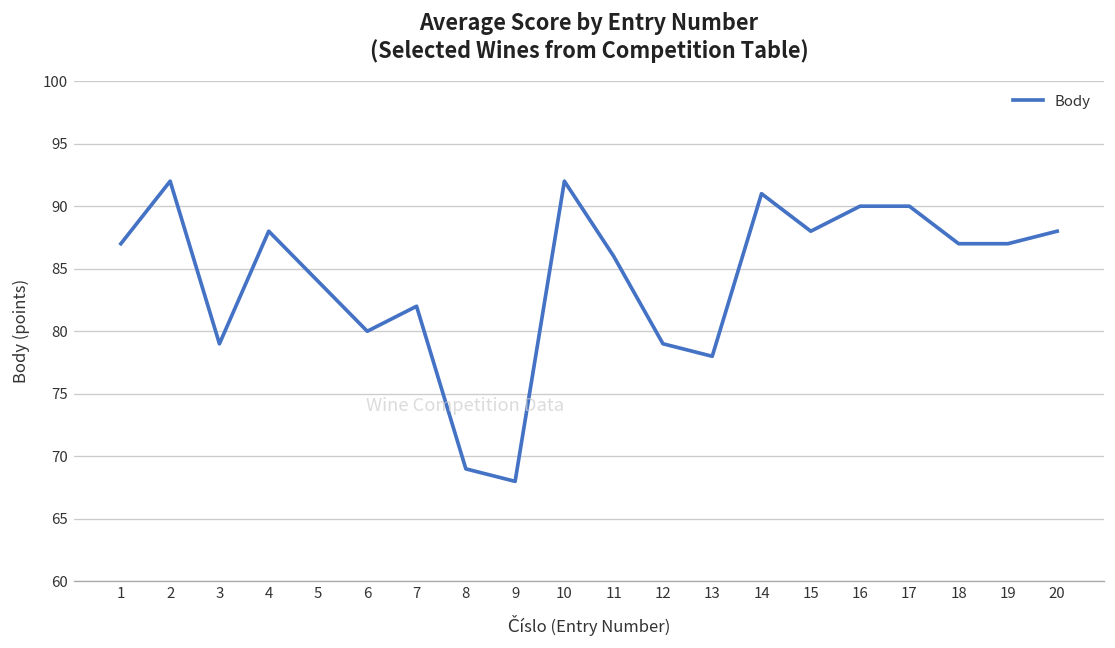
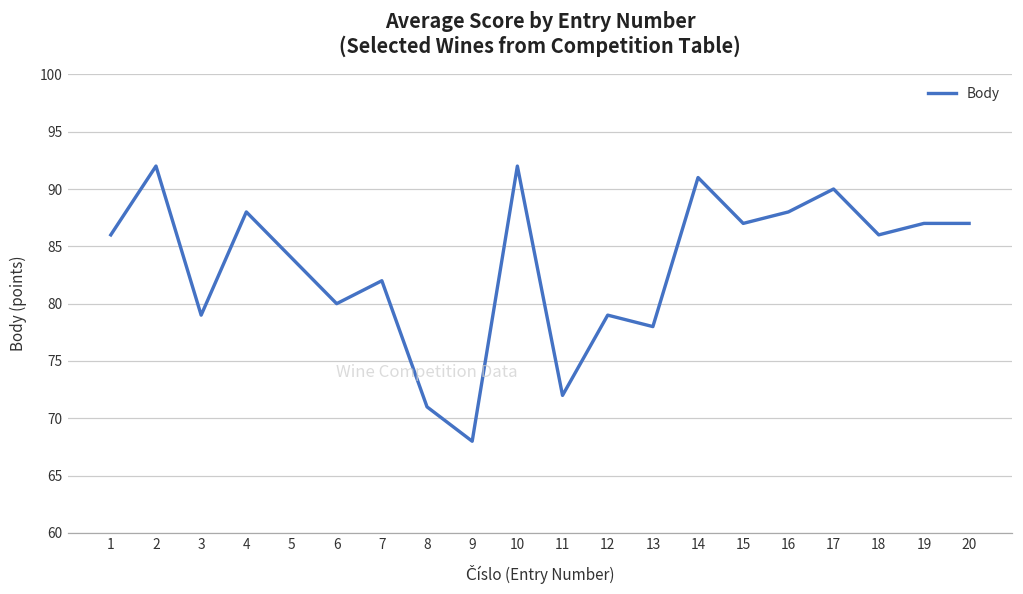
1: 87 -> 86
8: 69 -> 71
11: 86 -> 72
15: 88 -> 87
16: 90 -> 88
18: 87 -> 86
20: 88 -> 87
